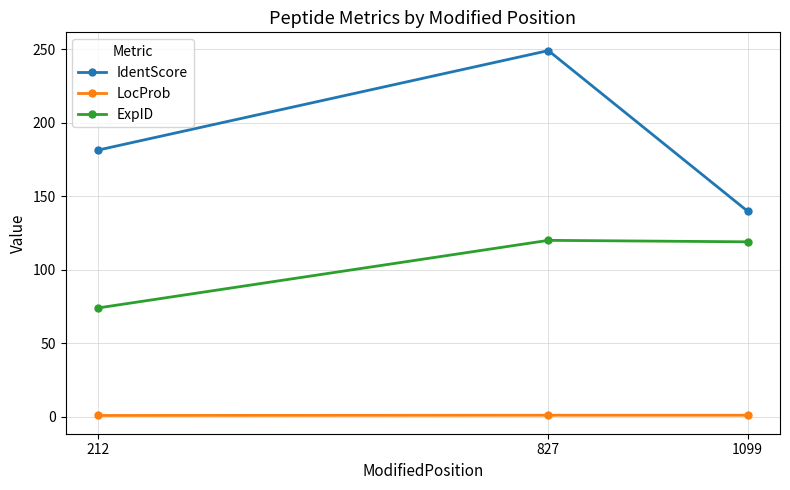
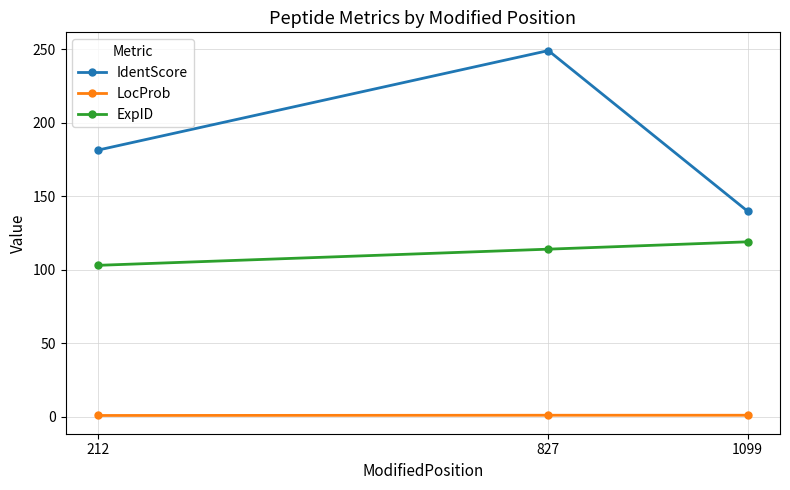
ExpID, 212: 74 -> 103
ExpID, 827: 120 -> 114
